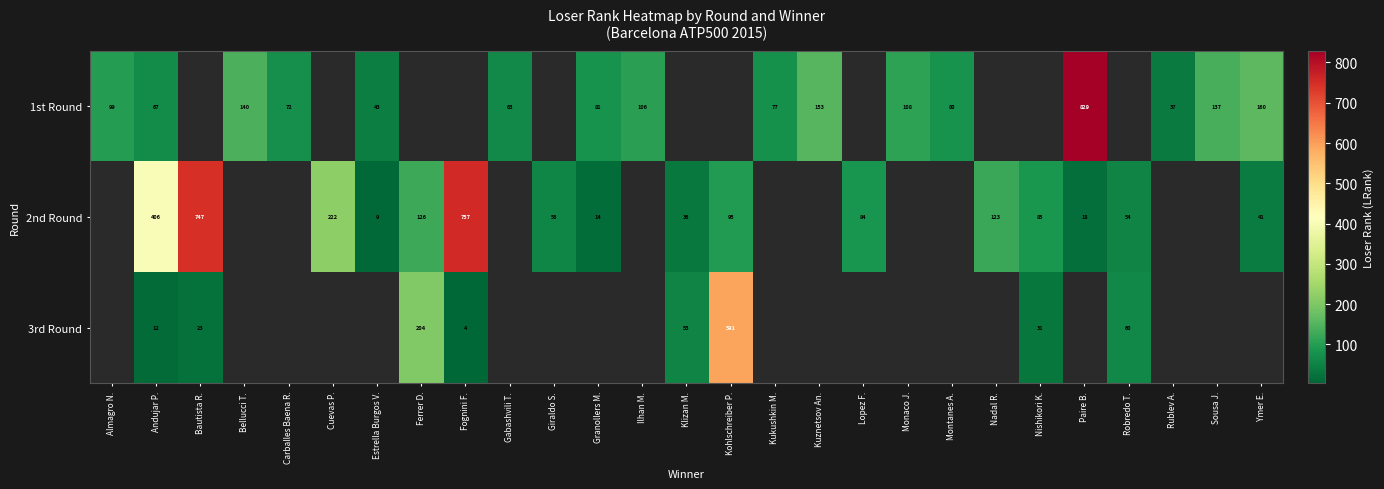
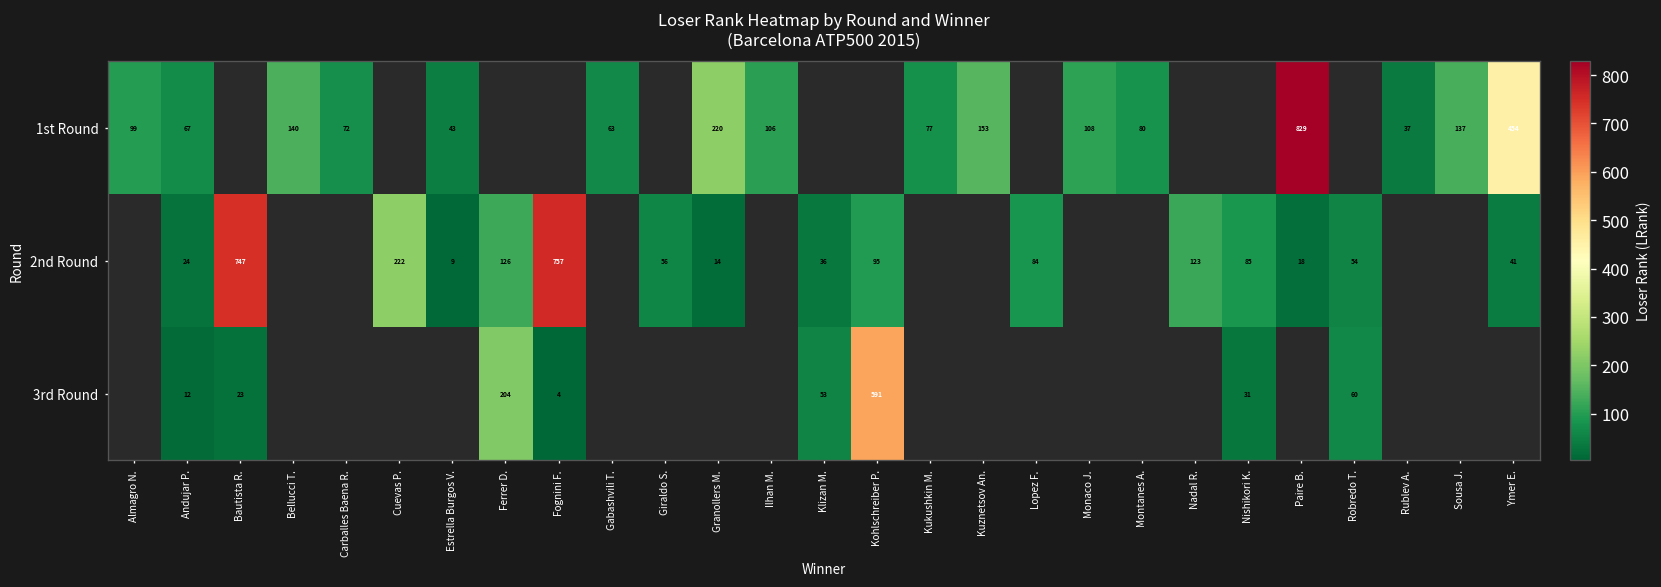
1st Round, Granollers M.: 81 -> 220
1st Round, Ymer E.: 160 -> 454
2nd Round, Andujar P.: 406 -> 24
